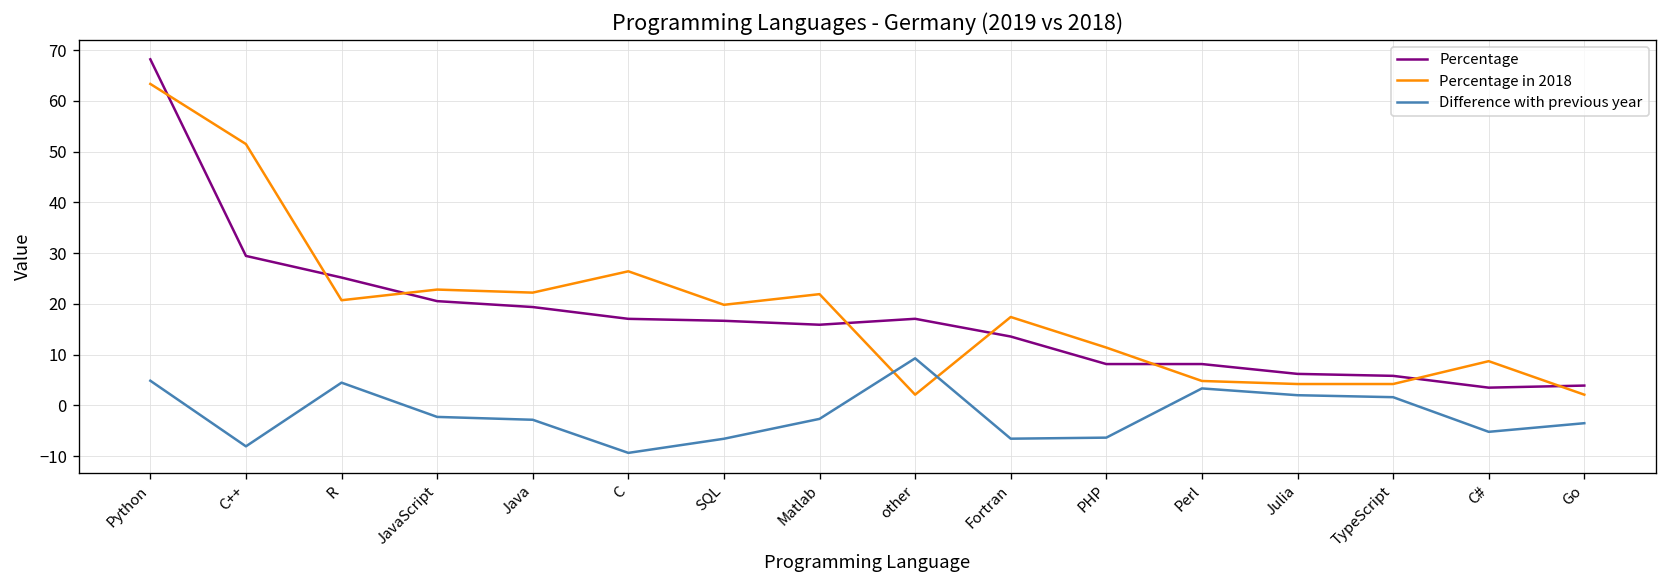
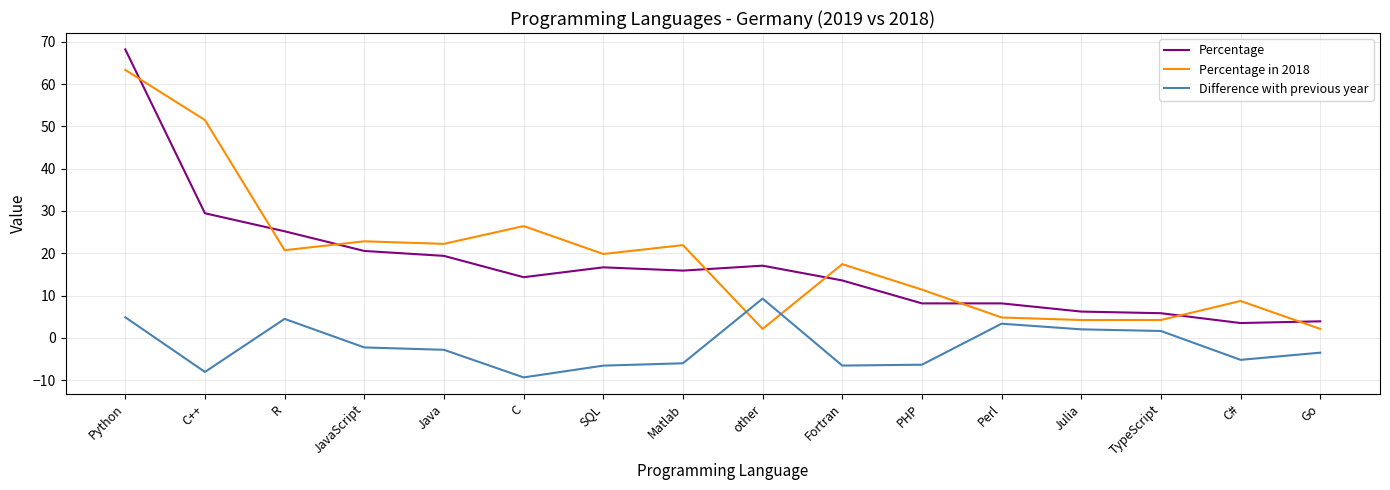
Percentage, C: 17 -> 14
Difference with previous year, Matlab: -3 -> -6
